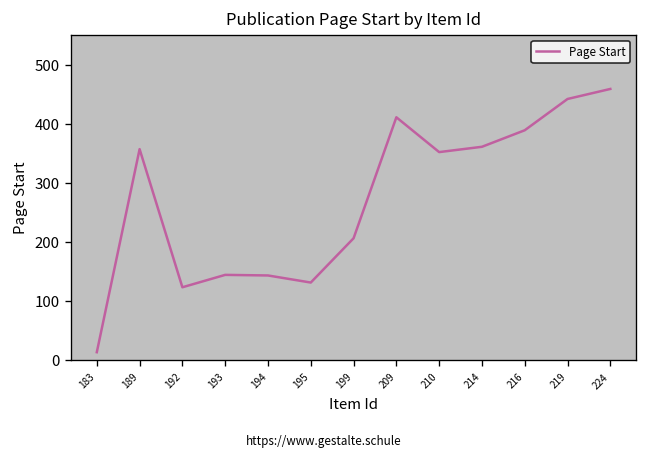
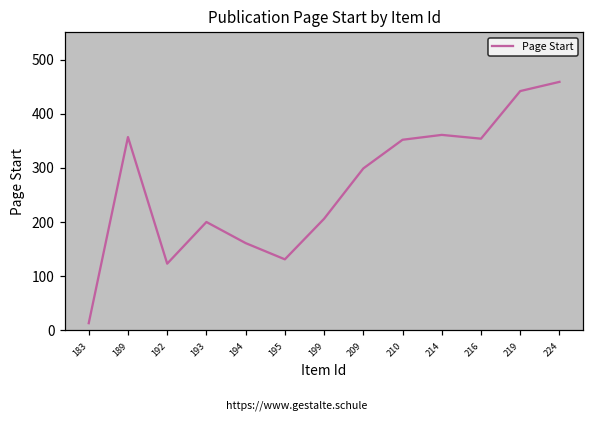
193: 140 -> 200
194: 140 -> 160
209: 410 -> 300
216: 390 -> 350
